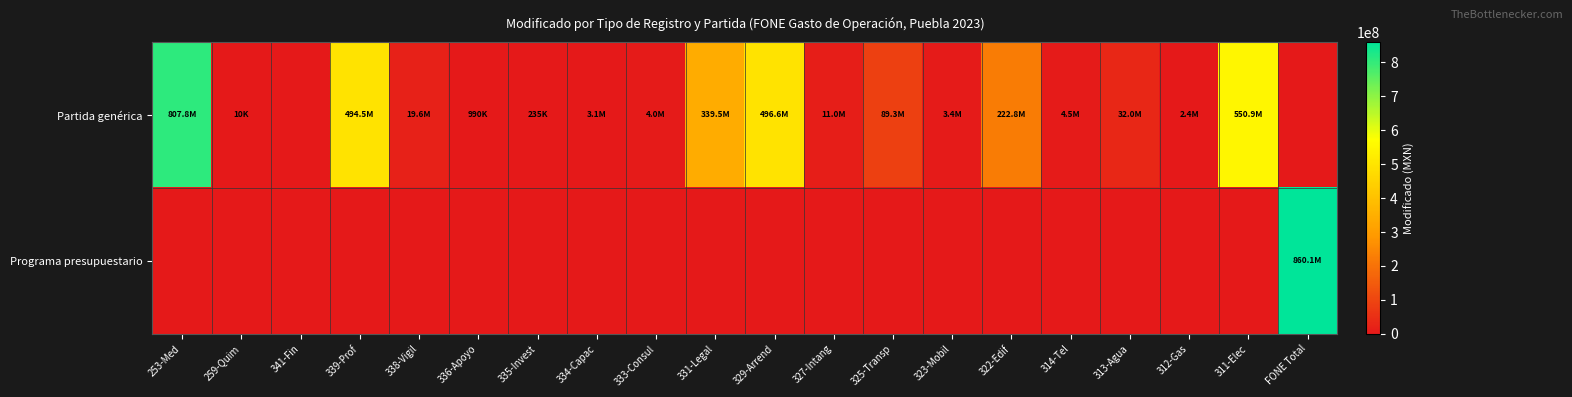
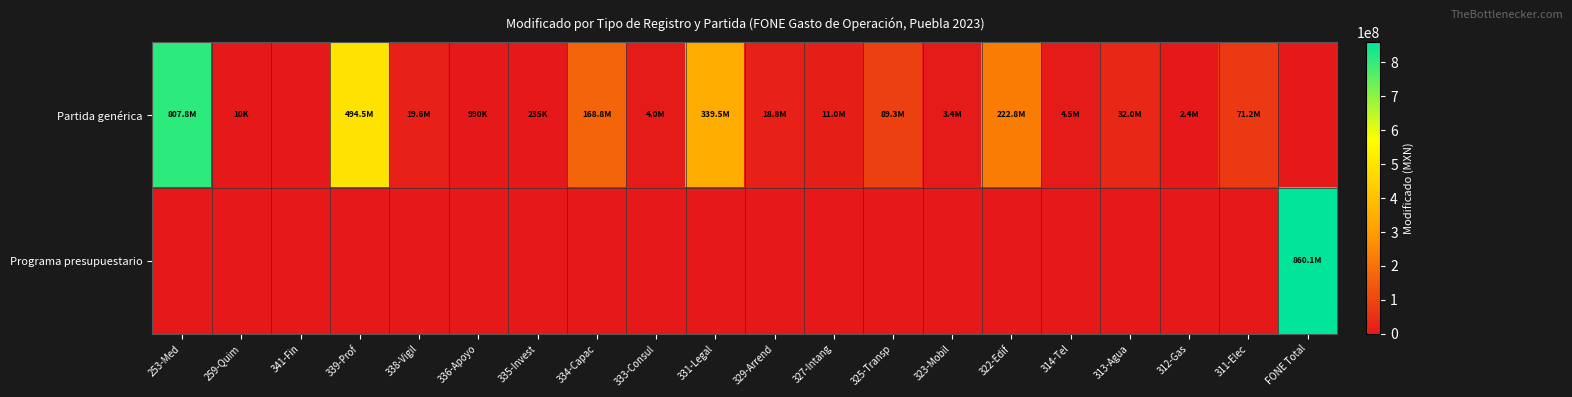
Partida genérica, 334-Capac: 3.1M -> 168.8M
Partida genérica, 329-Arrend: 496.6M -> 18.8M
Partida genérica, 311-Elec: 550.9M -> 71.2M
